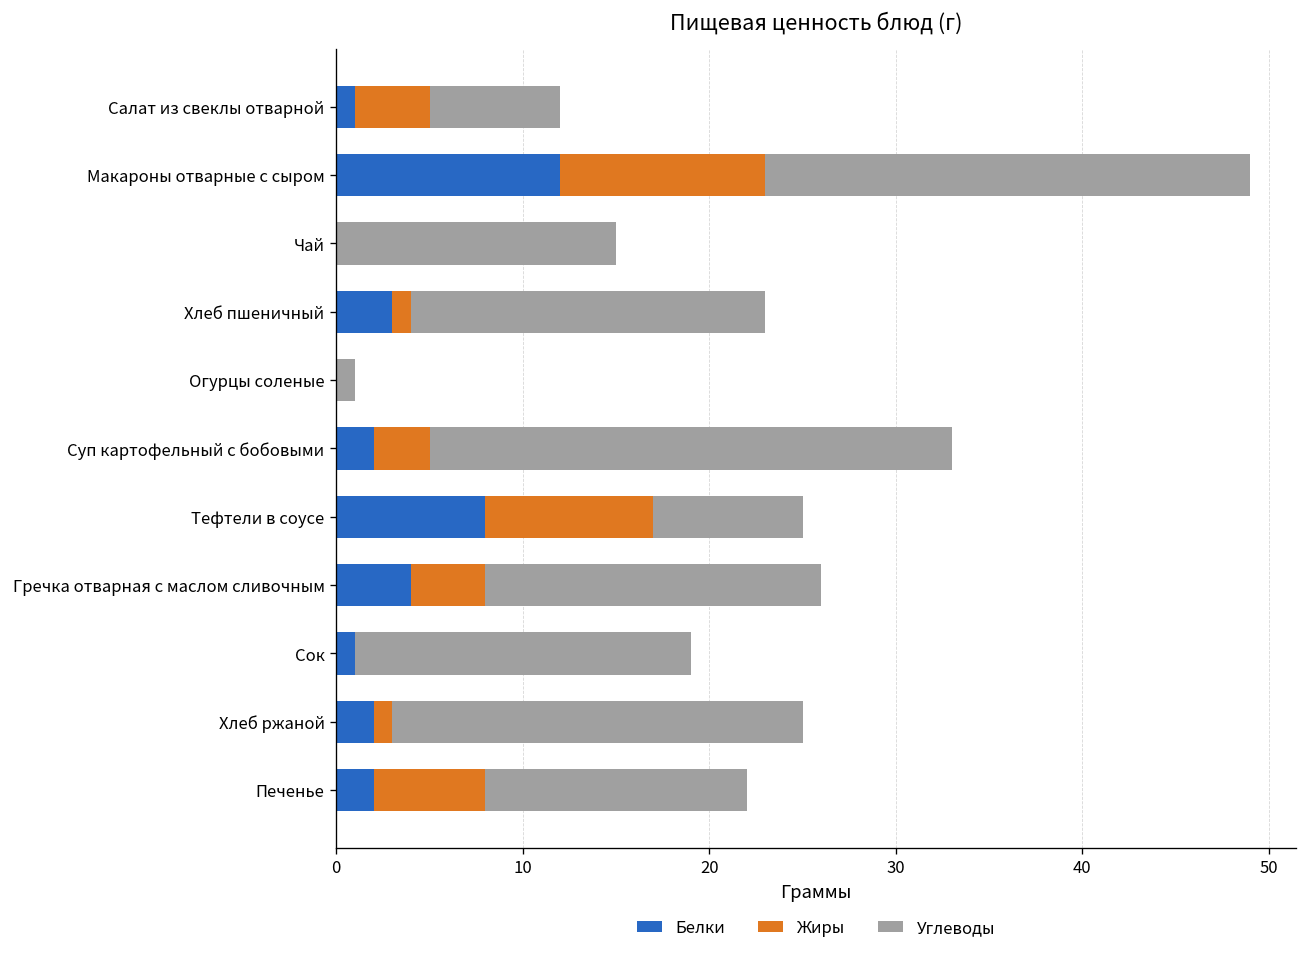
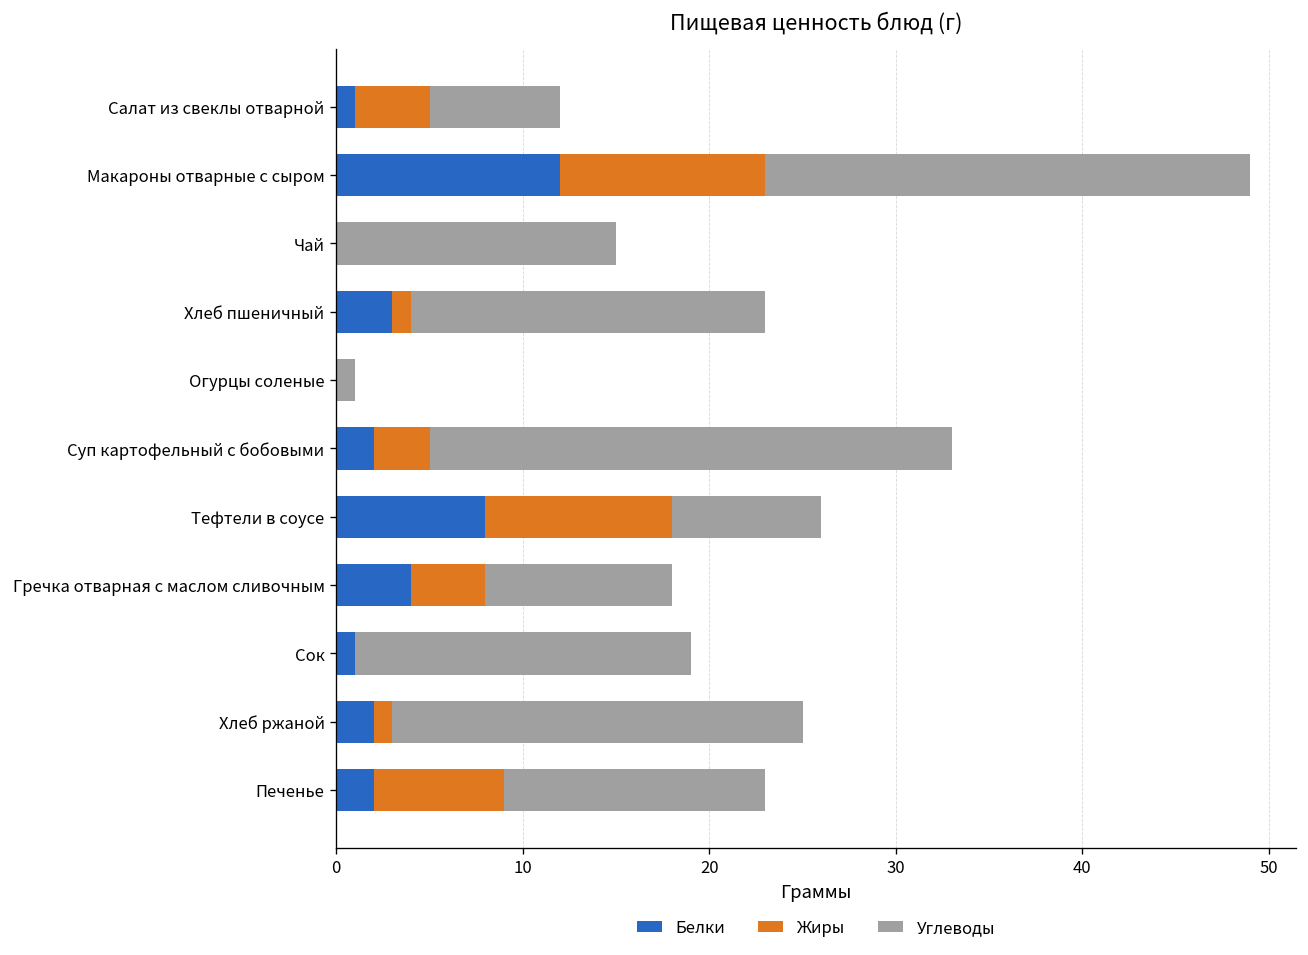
Жиры, Тефтели в соусе: 9 -> 10
Углеводы, Гречка отварная с маслом сливочным: 18 -> 10
Жиры, Печенье: 6 -> 7
